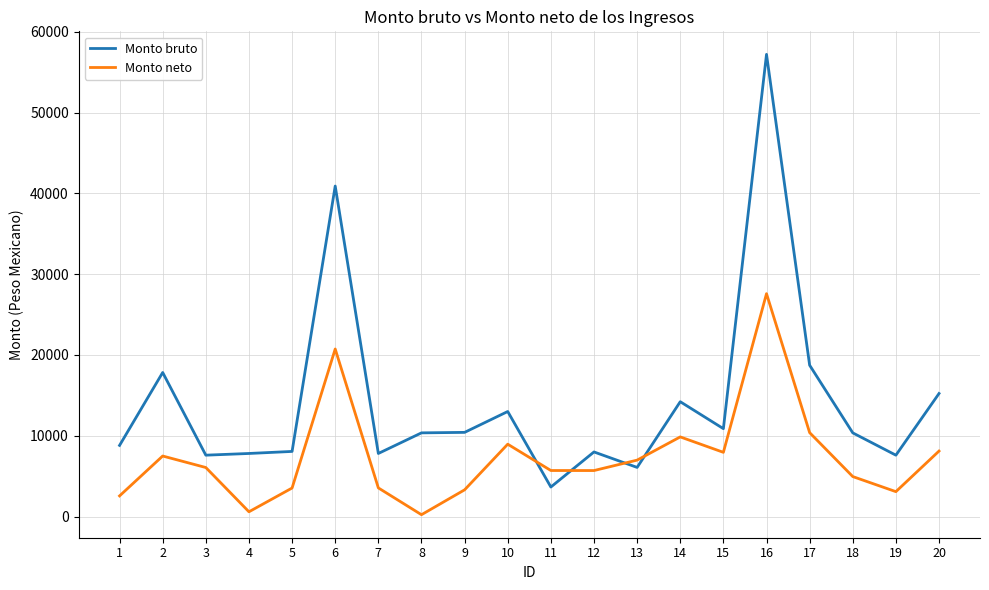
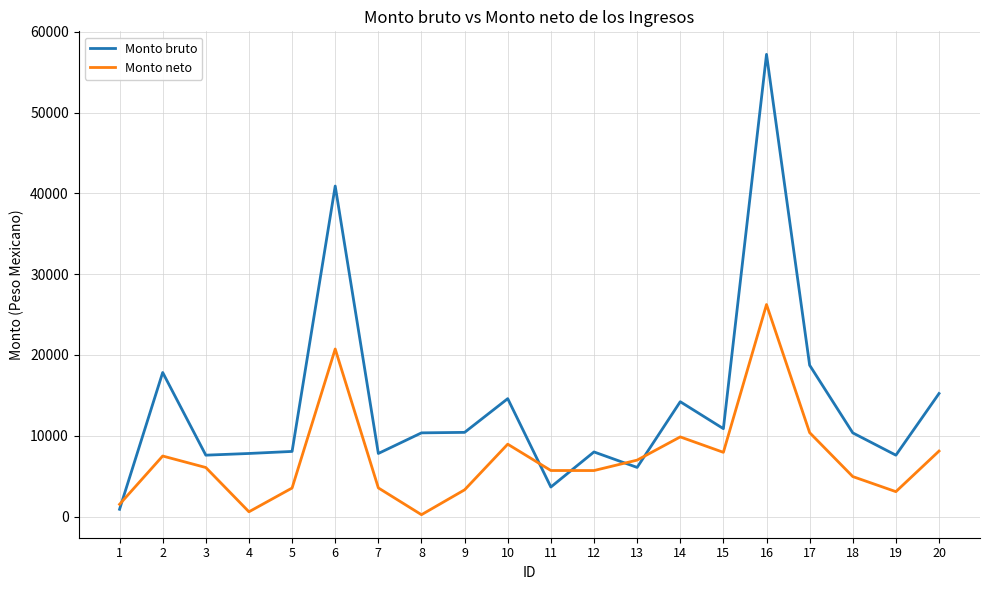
Monto bruto, 1: 9000 -> 1000
Monto neto, 1: 3000 -> 2000
Monto bruto, 10: 13000 -> 15000
Monto neto, 16: 28000 -> 26000
